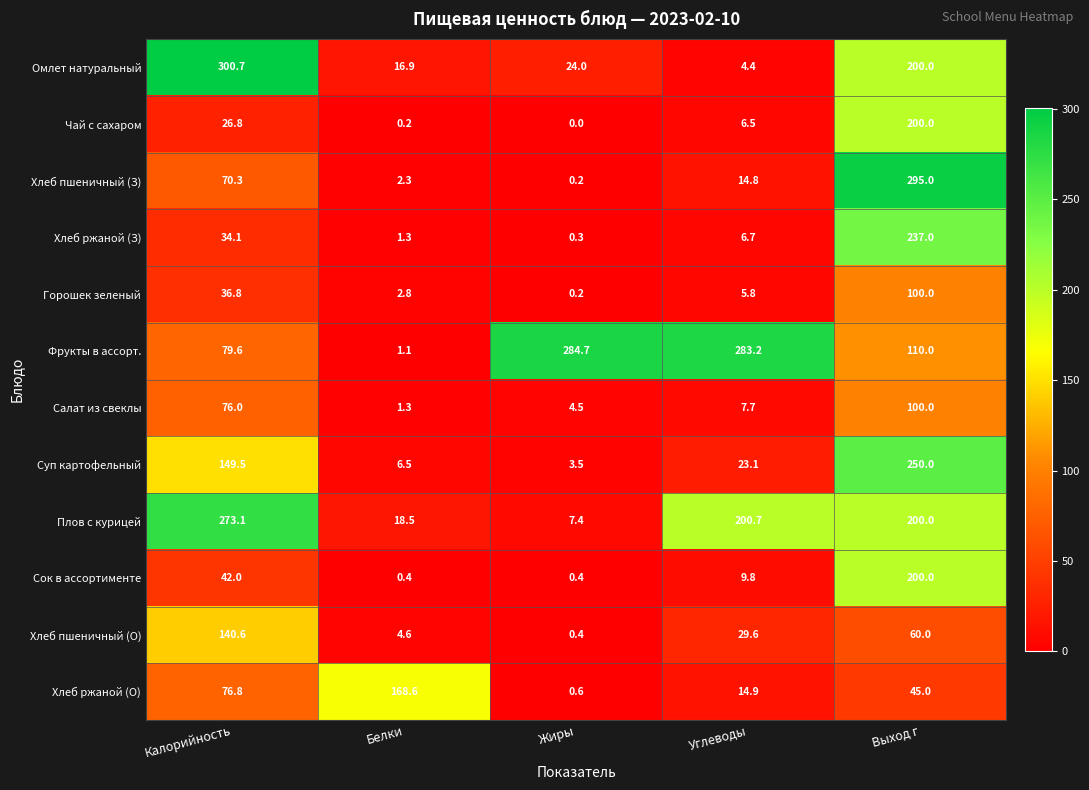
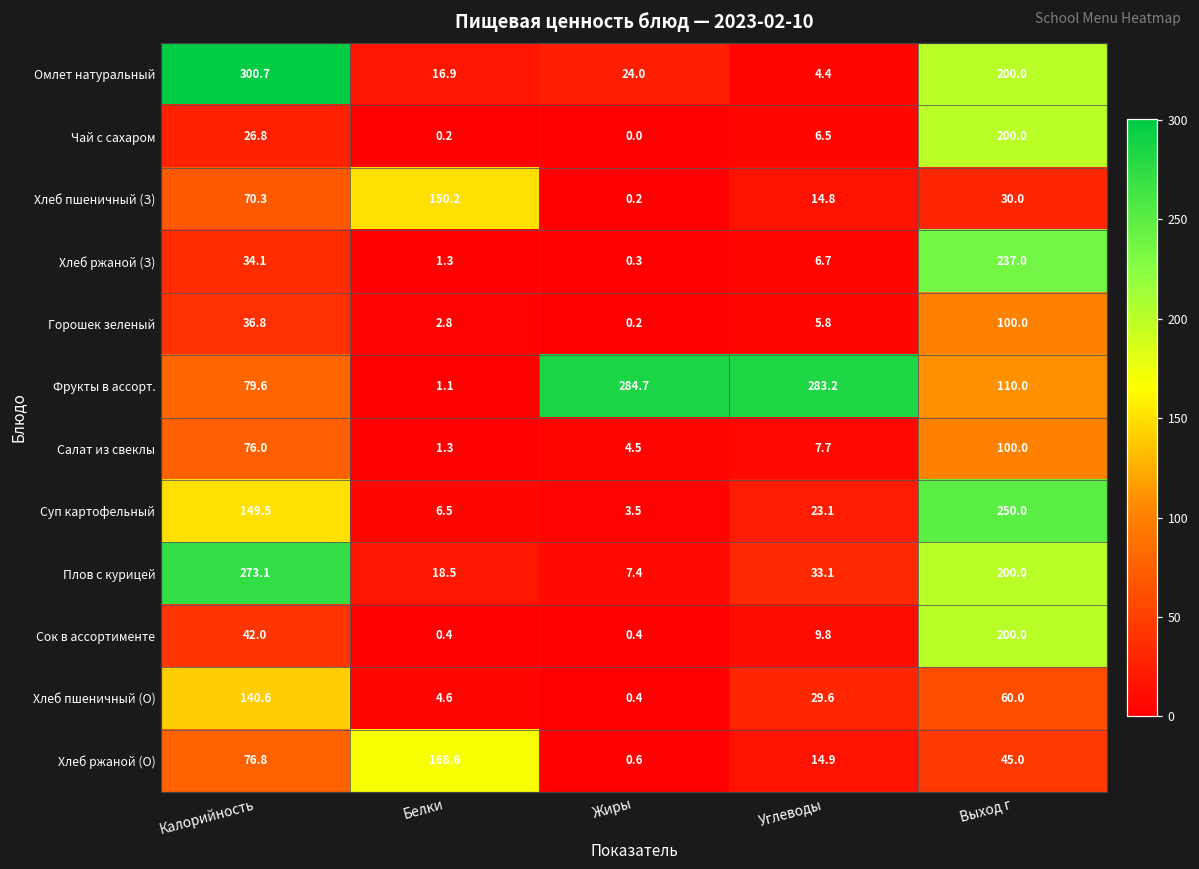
Хлеб пшеничный (З), Белки: 2.3 -> 150.2
Хлеб пшеничный (З), Выход г: 295.0 -> 30.0
Плов с курицей, Углеводы: 200.7 -> 33.1
